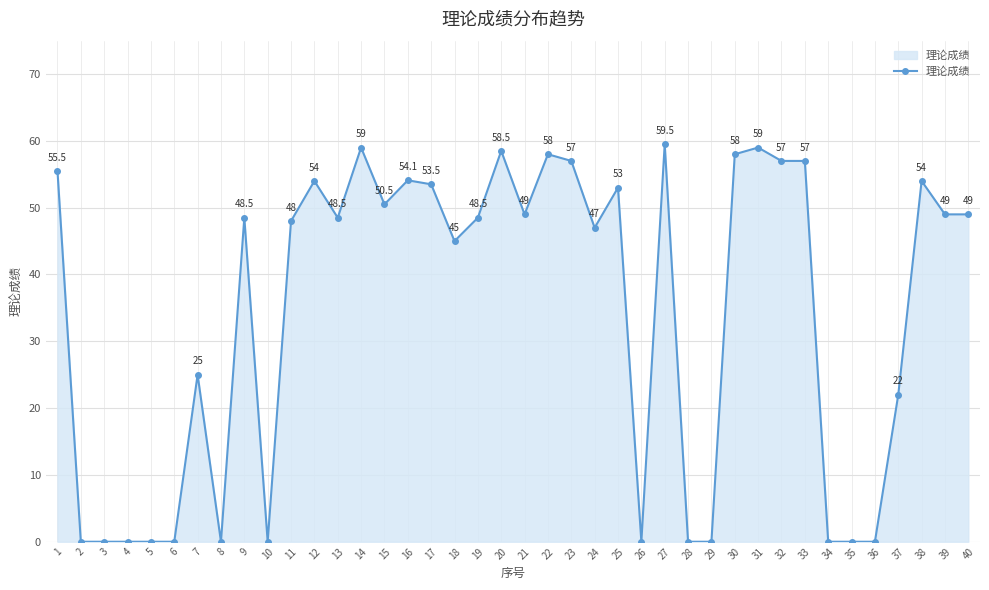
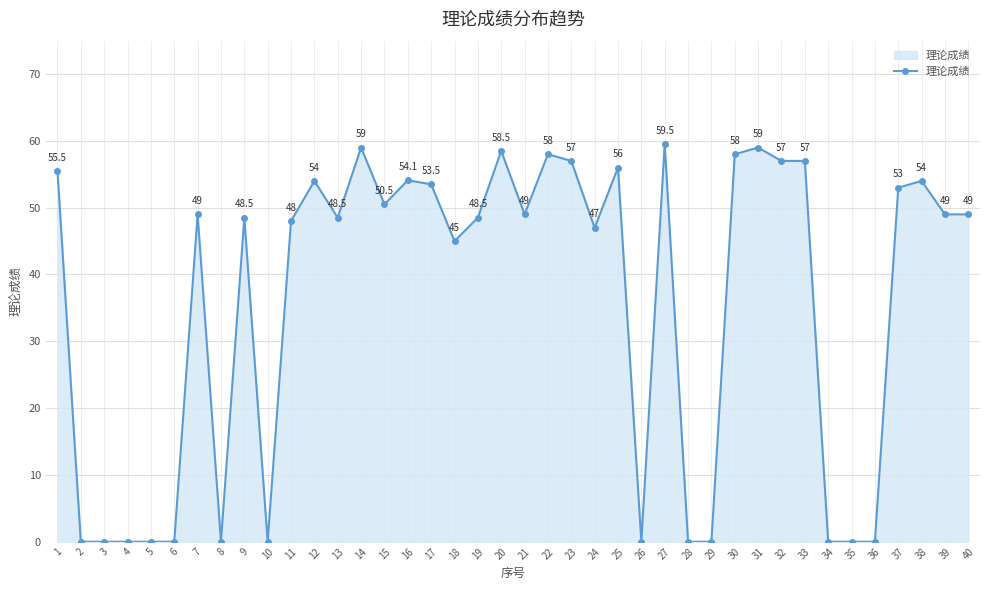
7: 25 -> 49
25: 53 -> 56
37: 22 -> 53
